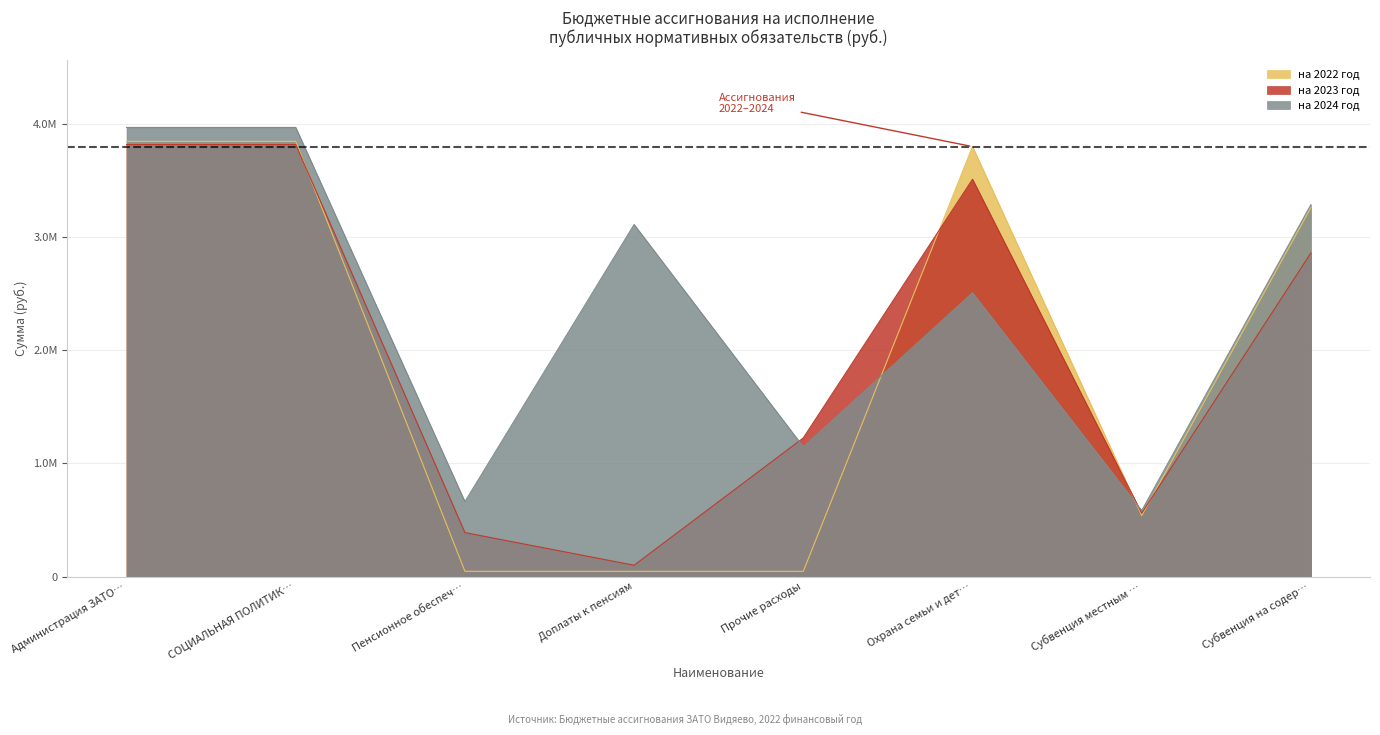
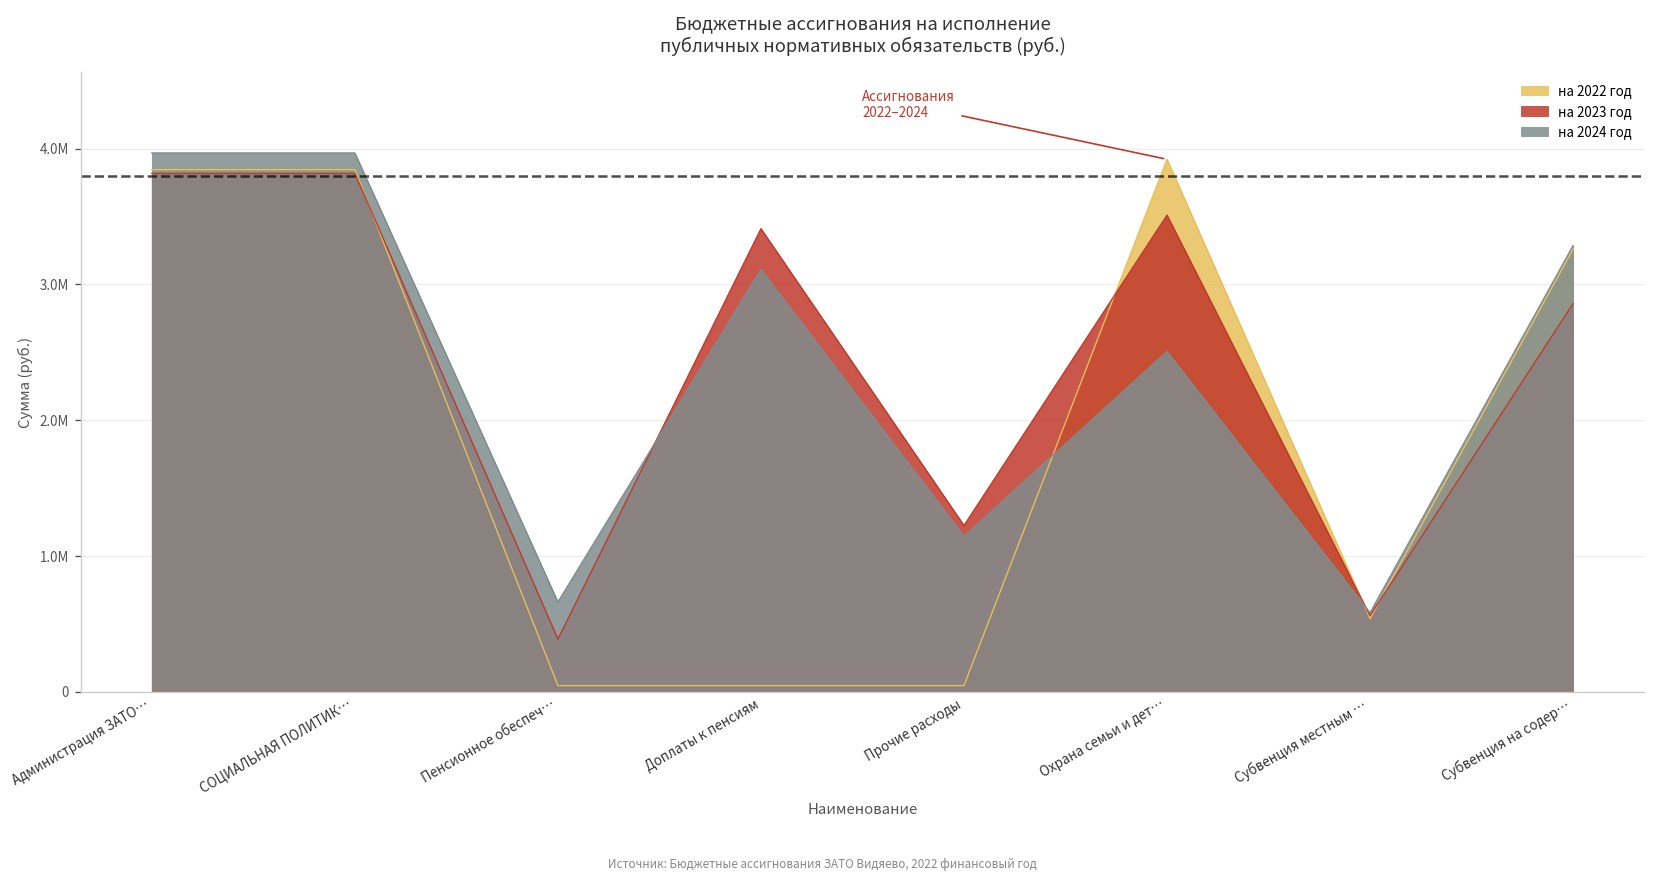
на 2023 год, Доплаты к пенсиям: 100000 -> 3410000
на 2022 год, Охрана семьи и дет…: 3800000 -> 3920000
